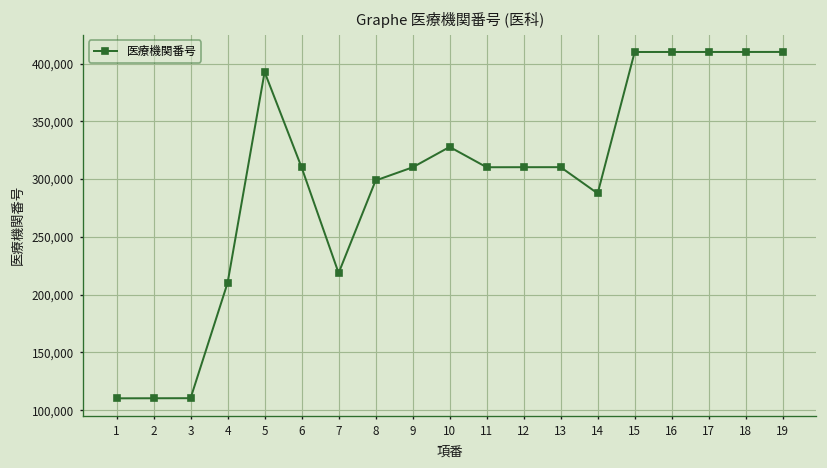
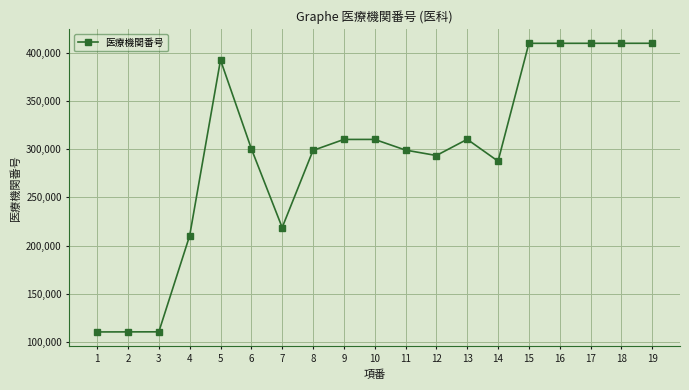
6: 310,000 -> 300,000
10: 330,000 -> 310,000
11: 310,000 -> 300,000
12: 310,000 -> 290,000
